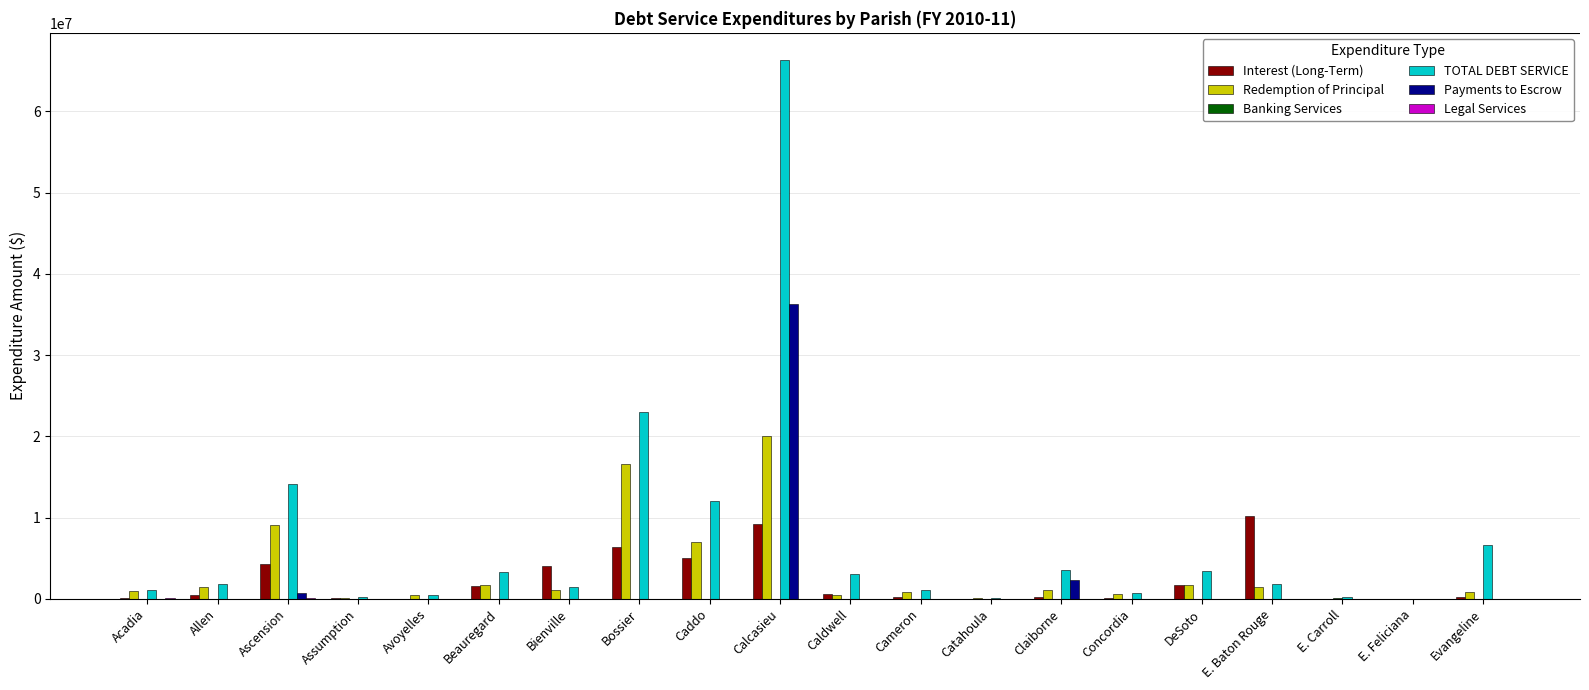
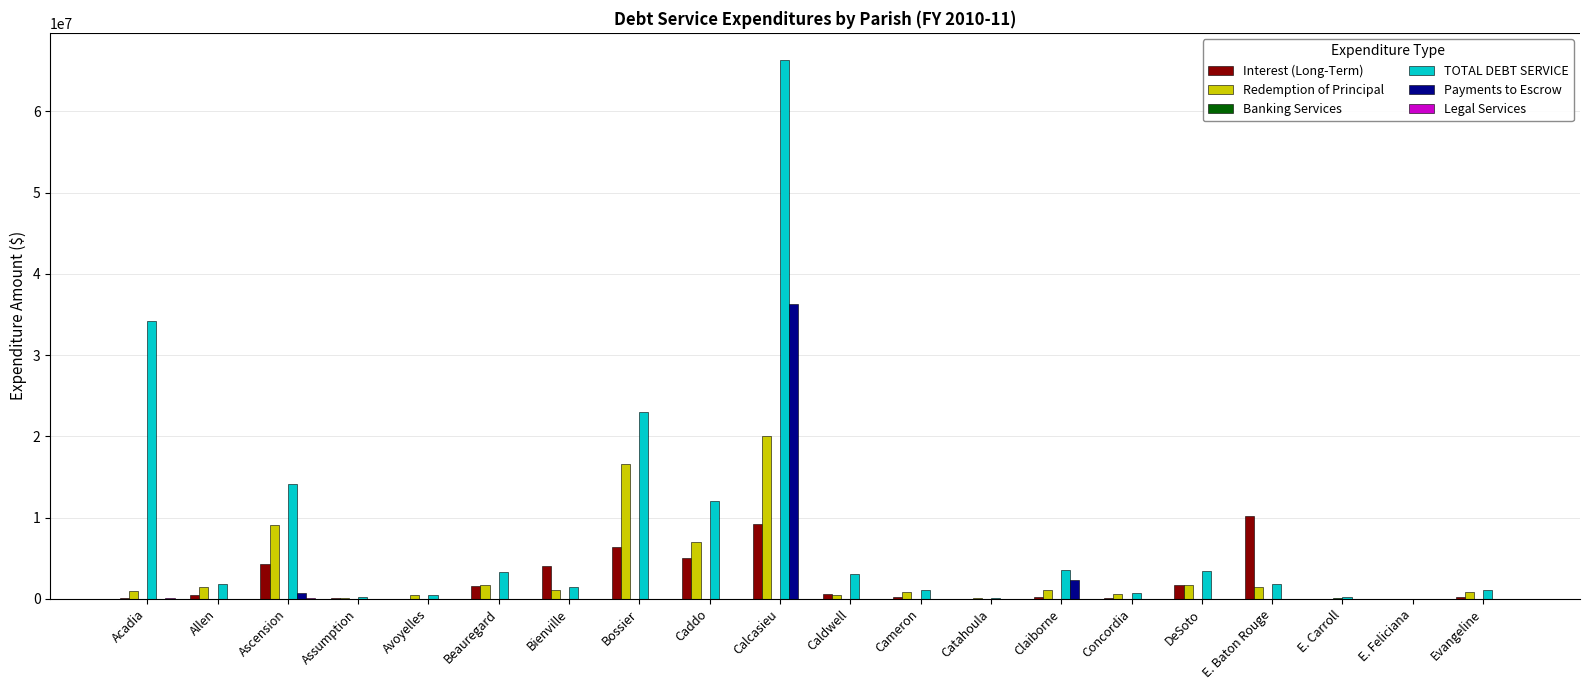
TOTAL DEBT SERVICE, Acadia: 1000000 -> 34000000
TOTAL DEBT SERVICE, Evangeline: 7000000 -> 1000000
